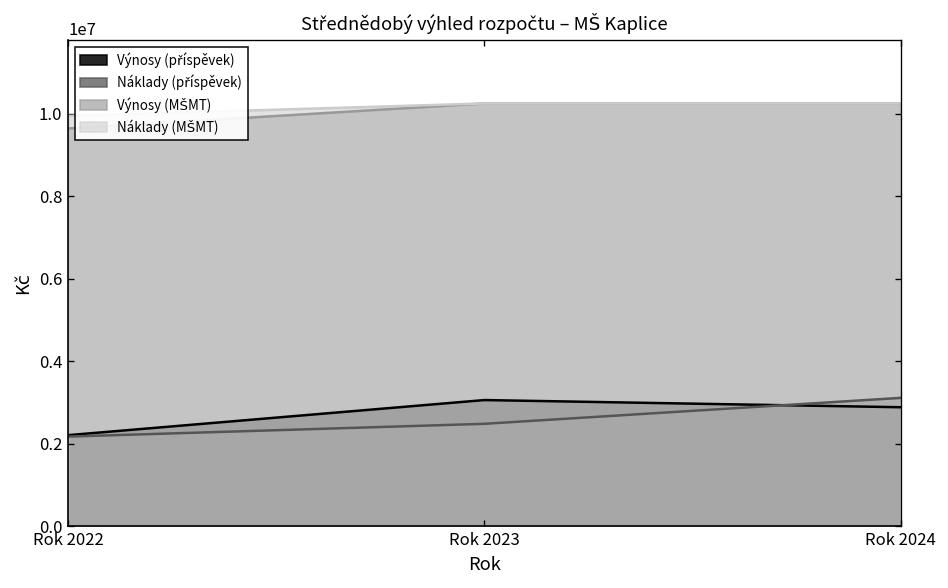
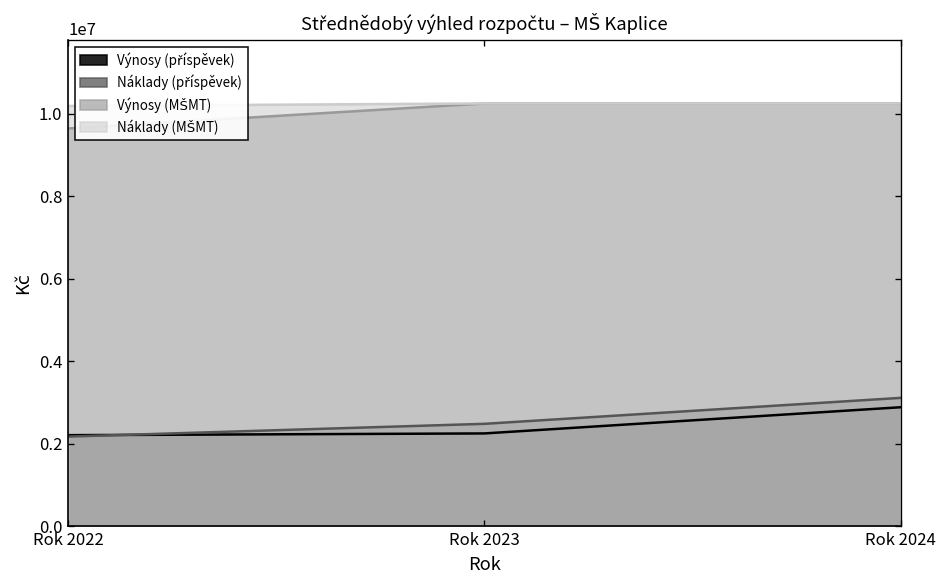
Náklady (MŠMT), Rok 2022: 9900000 -> 10200000
Výnosy (příspěvek), Rok 2023: 3100000 -> 2300000
